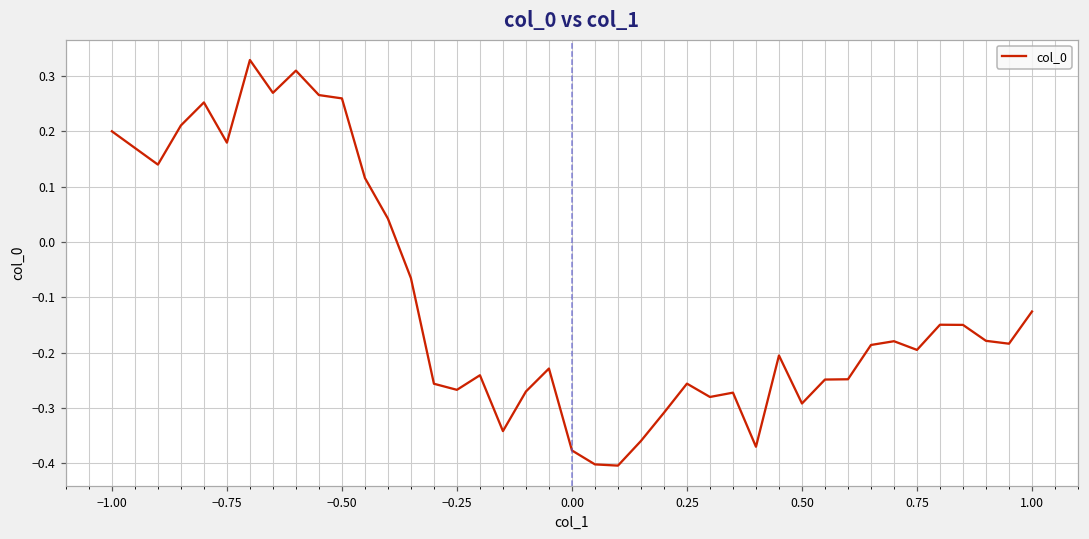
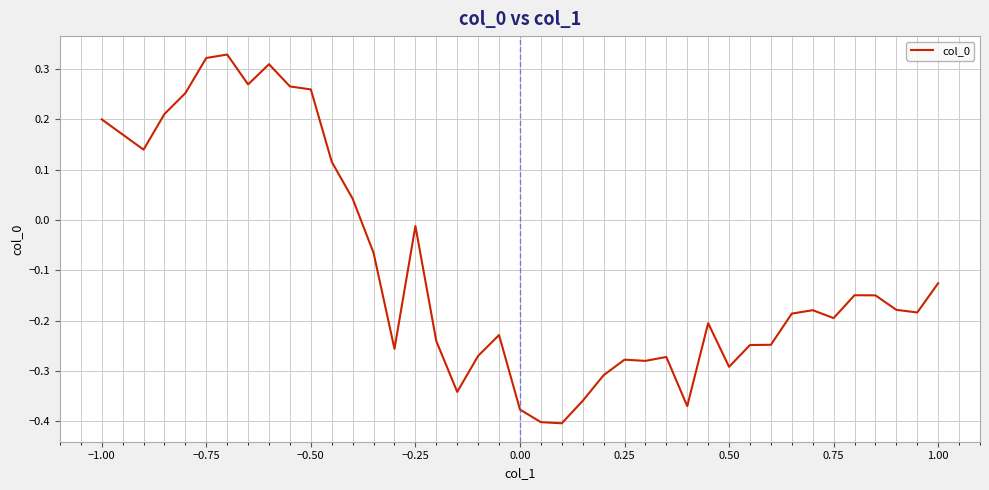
−0.75: 0.18 -> 0.32
−0.25: -0.27 -> -0.01
0.25: -0.26 -> -0.28
